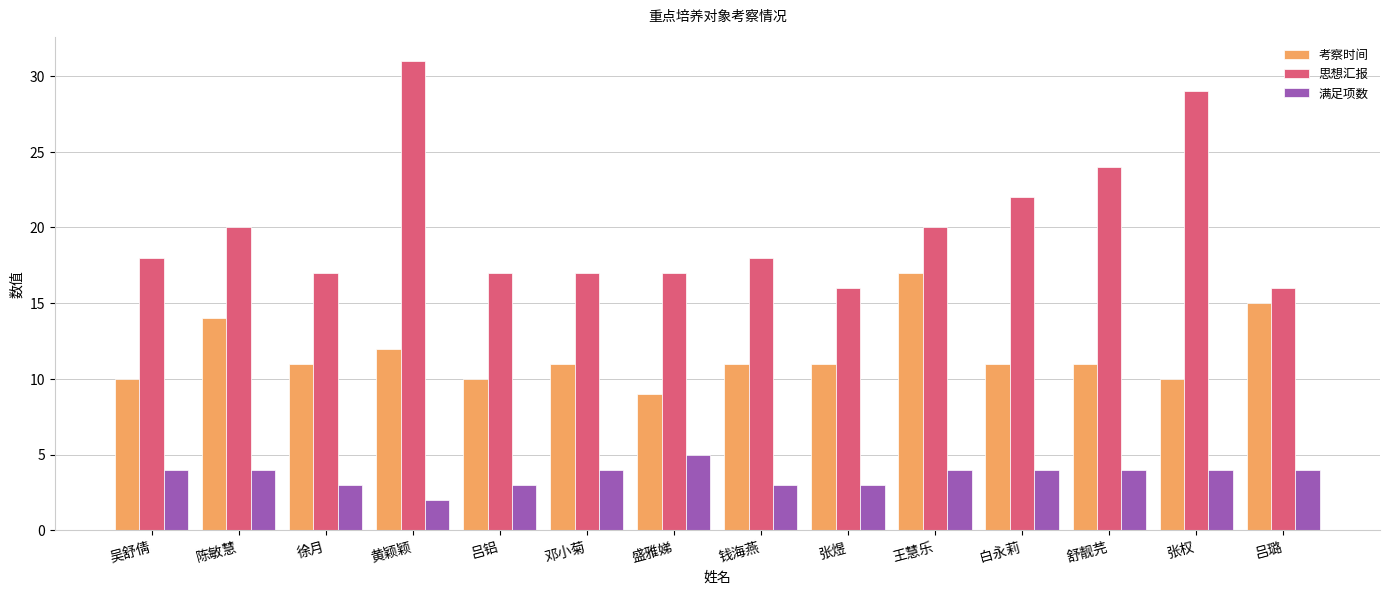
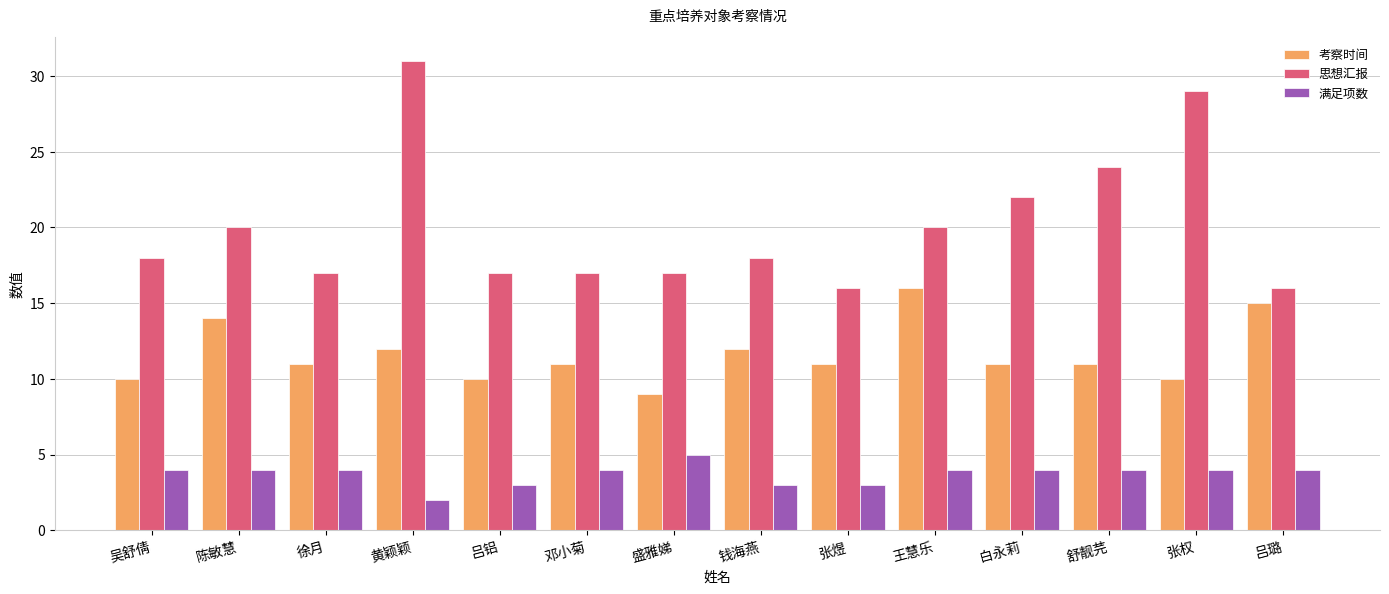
满足项数, 徐月: 3 -> 4
考察时间, 钱海燕: 11 -> 12
考察时间, 王慧乐: 17 -> 16
